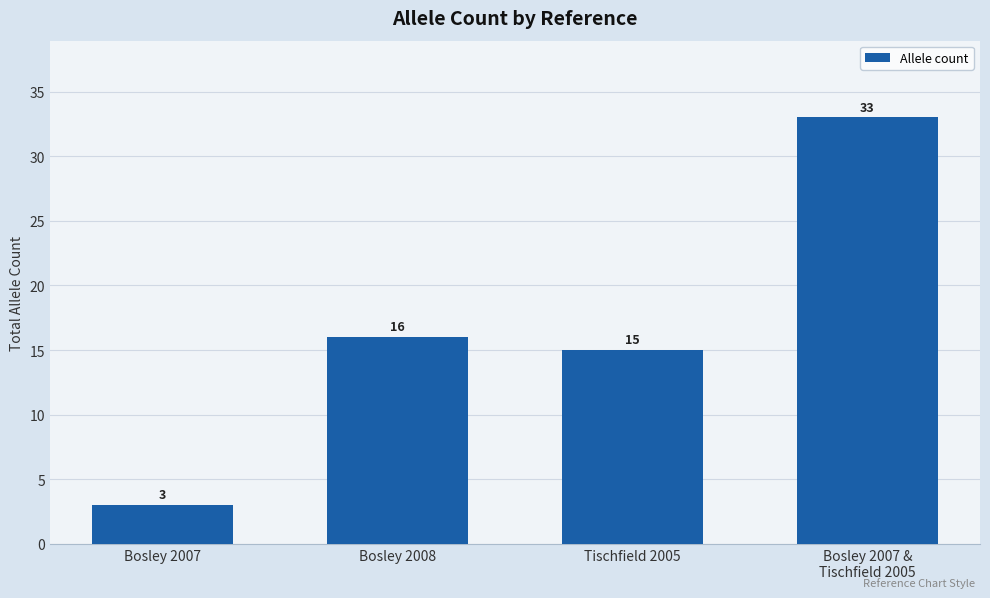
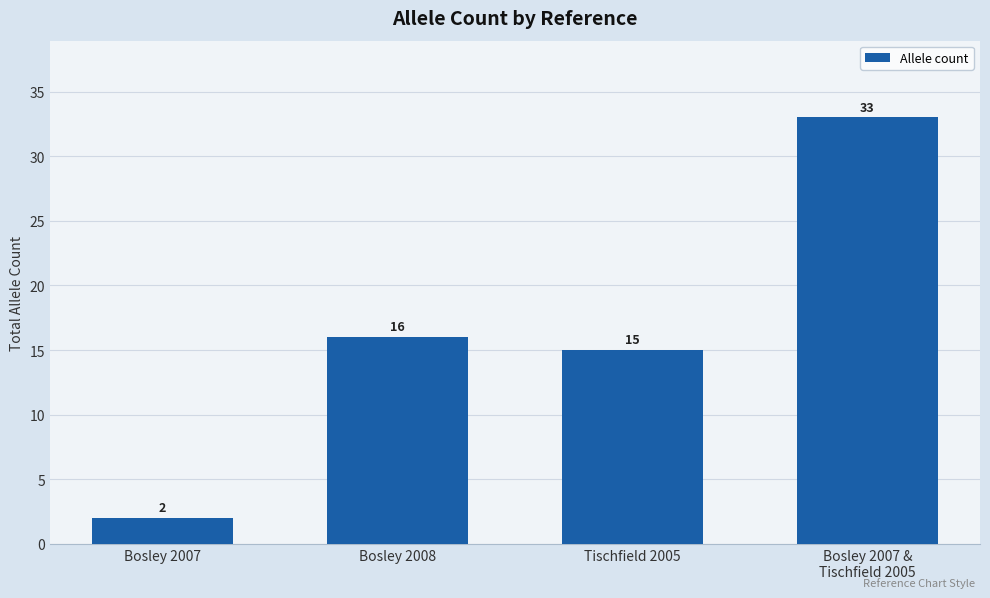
Bosley 2007: 3 -> 2
